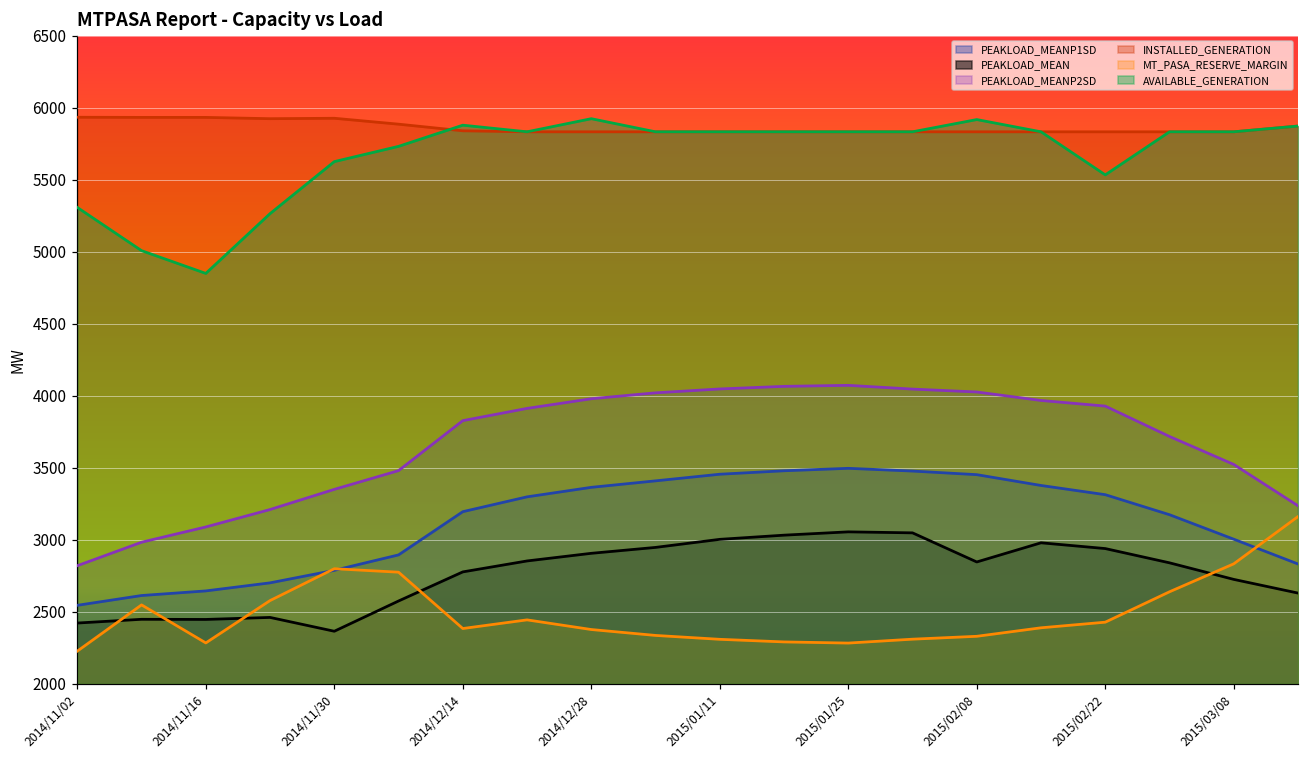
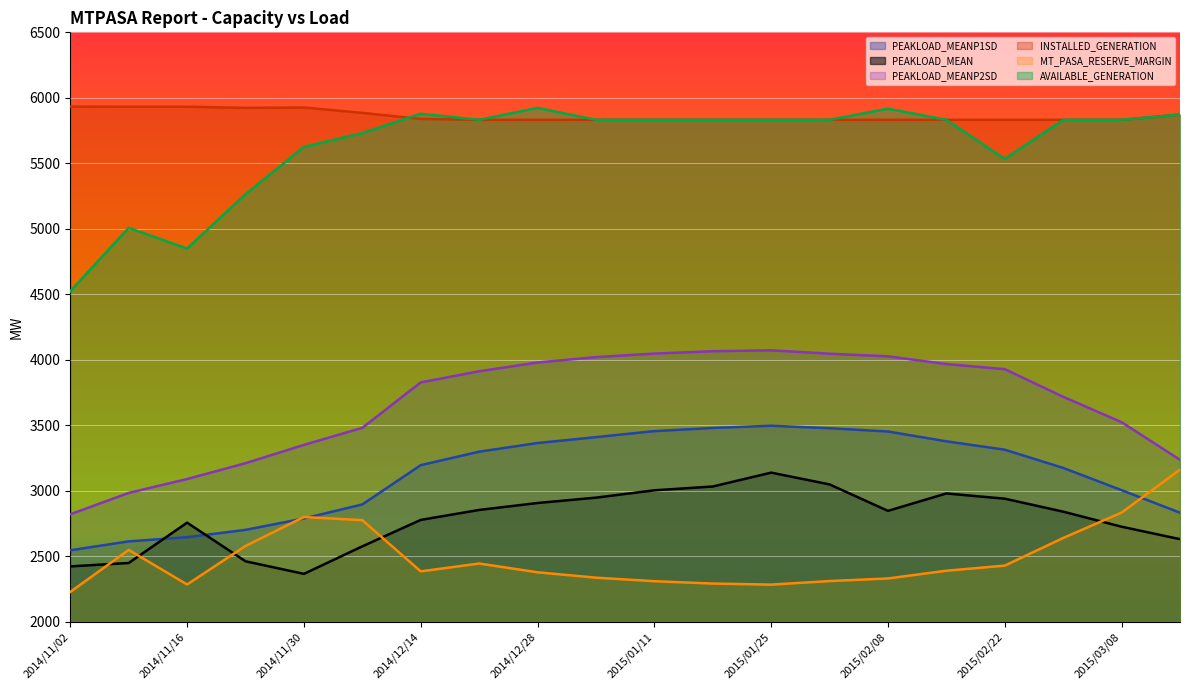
AVAILABLE_GENERATION, 2014/11/02: 5310 -> 4520
PEAKLOAD_MEAN, 2014/11/16: 2450 -> 2760
PEAKLOAD_MEAN, 2015/01/25: 3060 -> 3140
